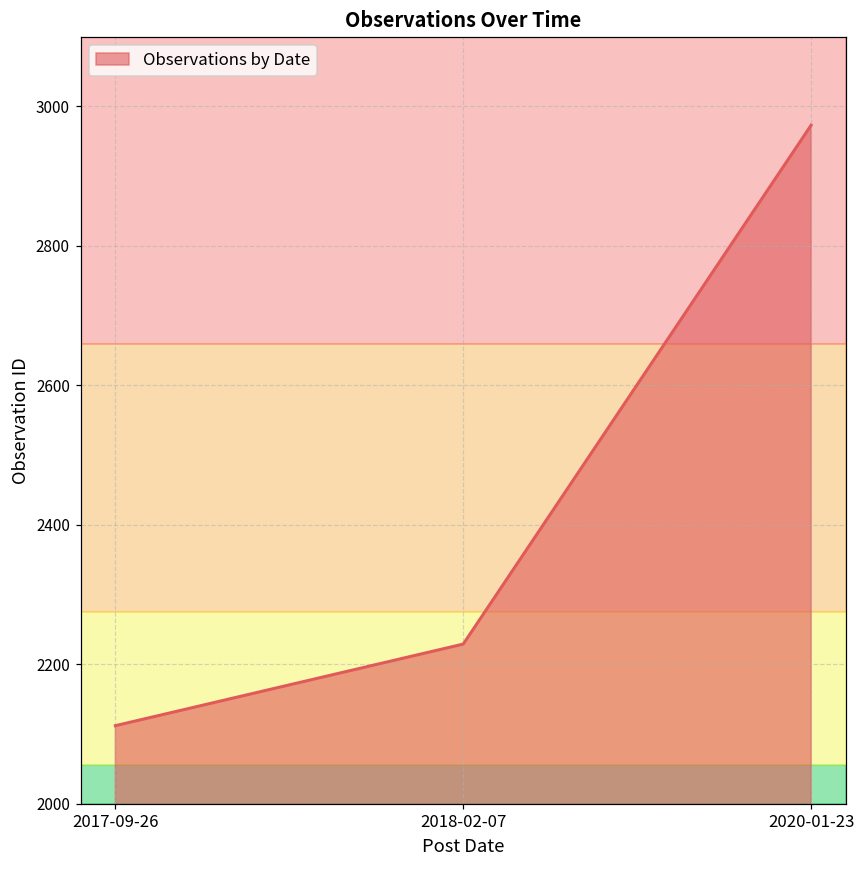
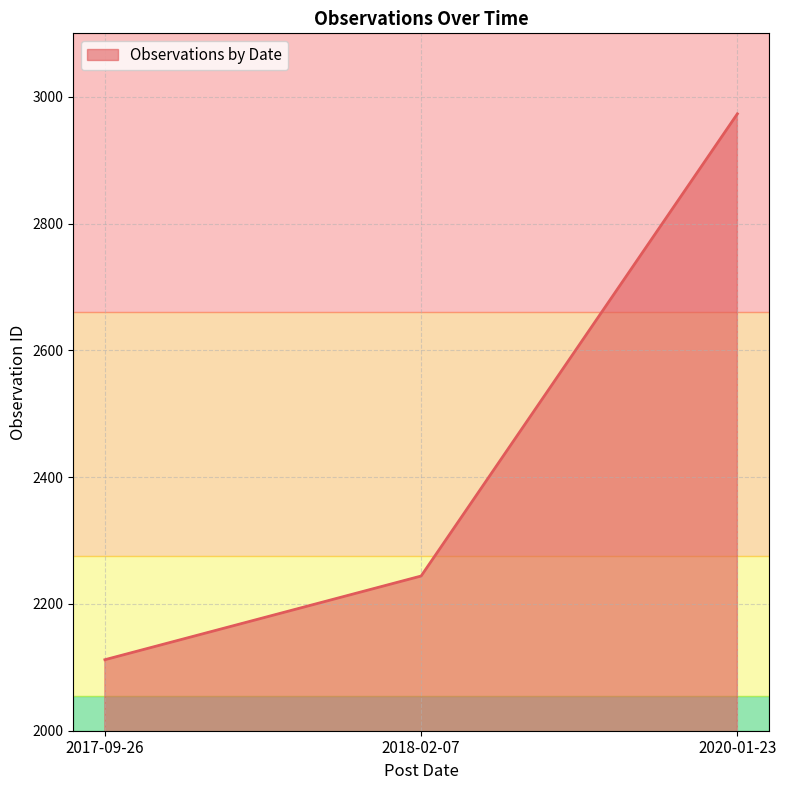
2018-02-07: 2230 -> 2240
